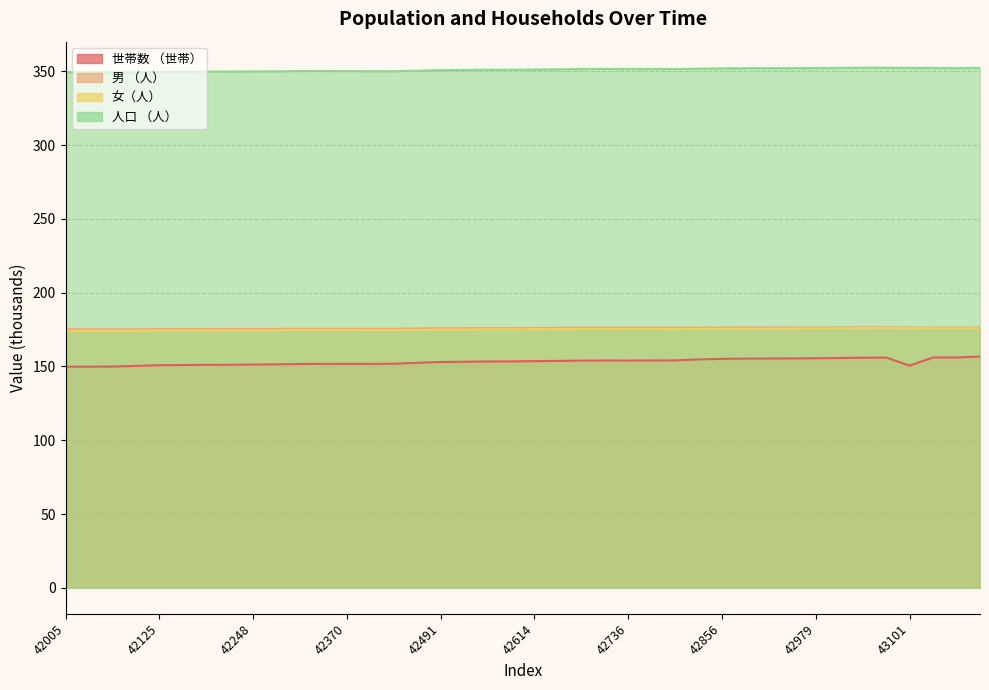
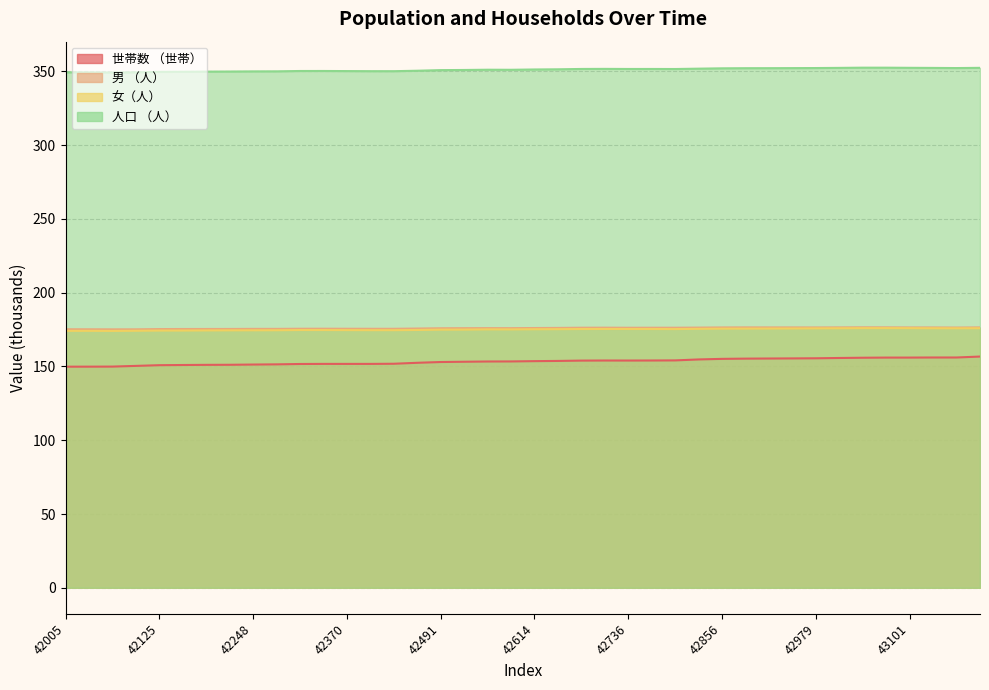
世帯数 （世帯）, 43101: 151 -> 156
